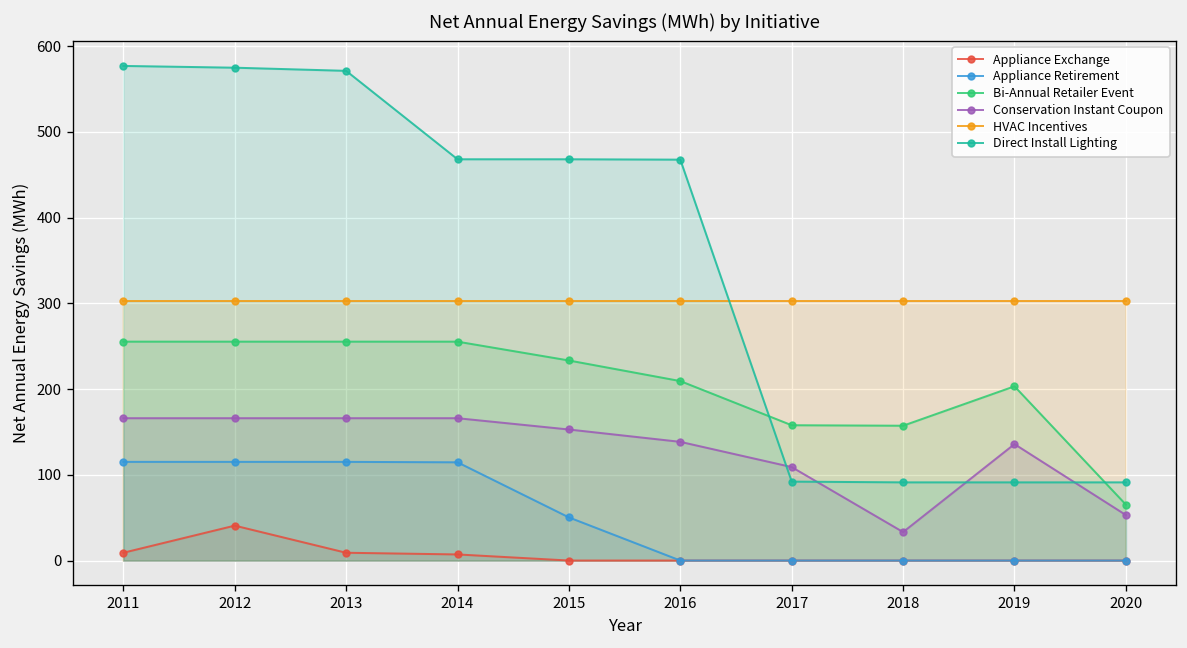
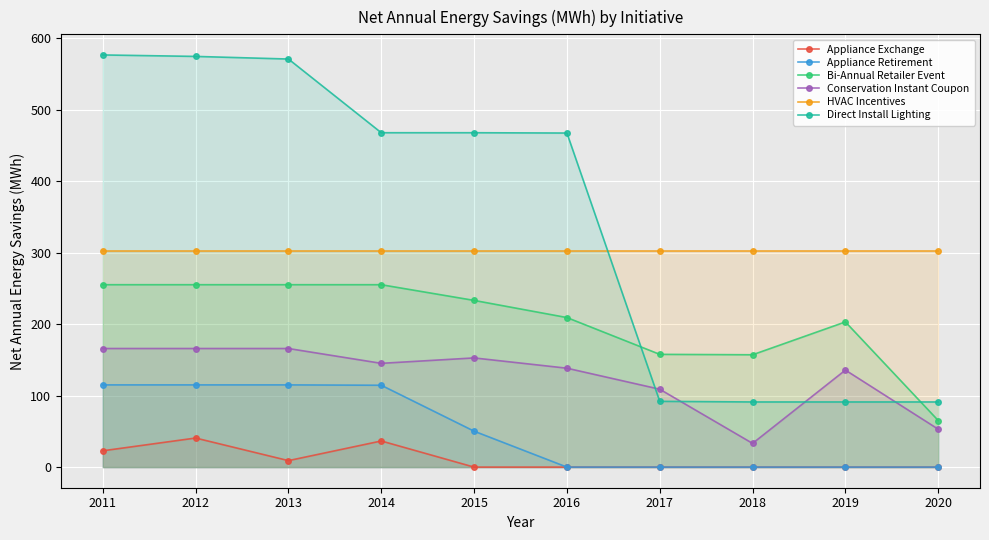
Appliance Exchange, 2011: 10 -> 20
Appliance Exchange, 2014: 10 -> 40
Conservation Instant Coupon, 2014: 170 -> 150
